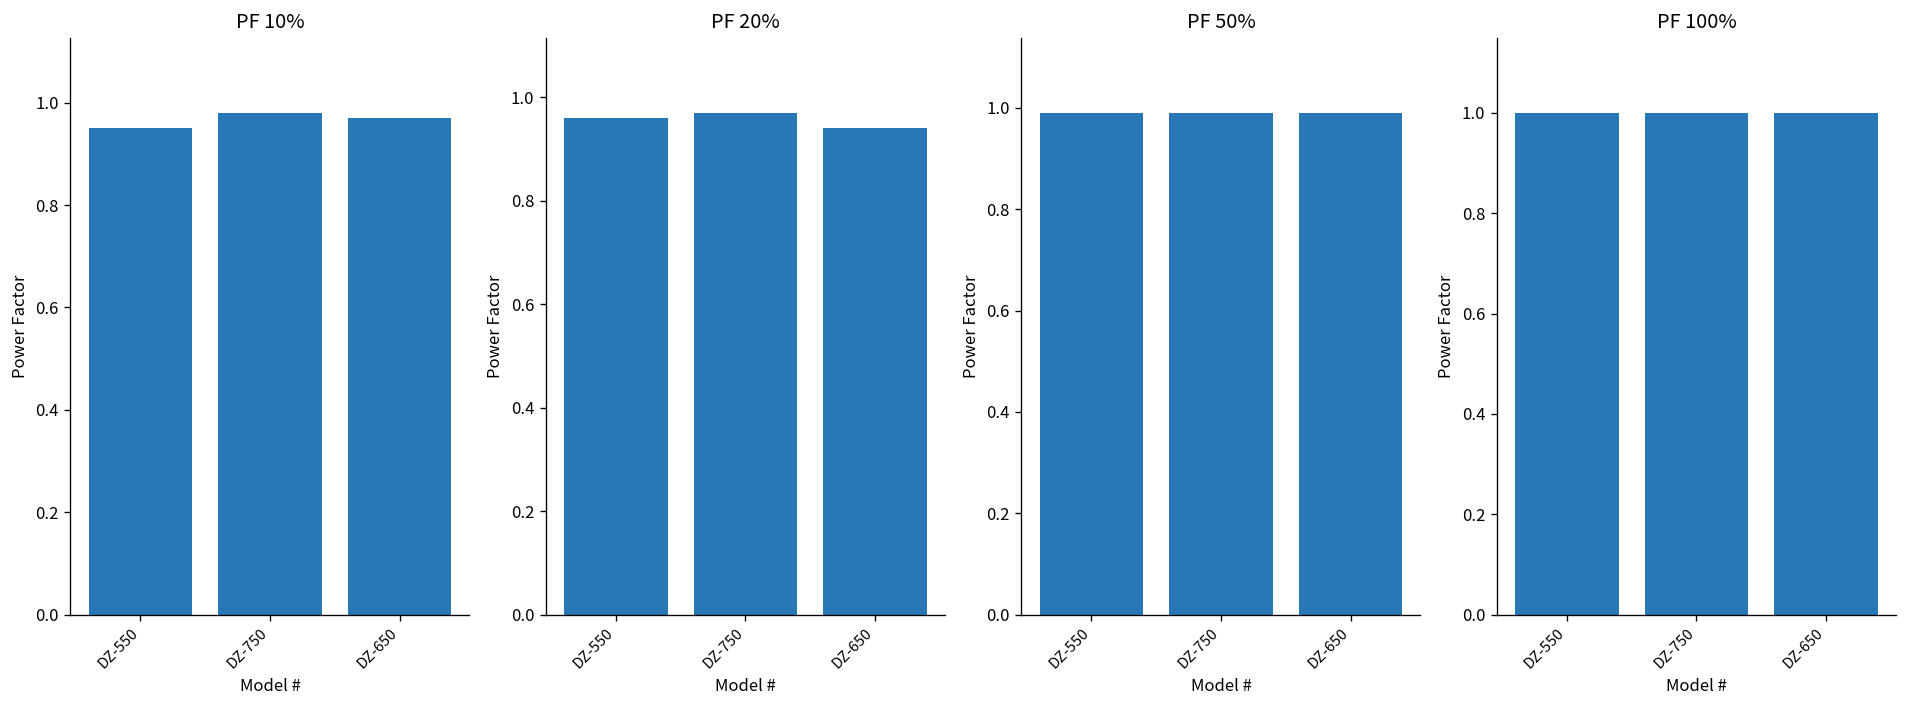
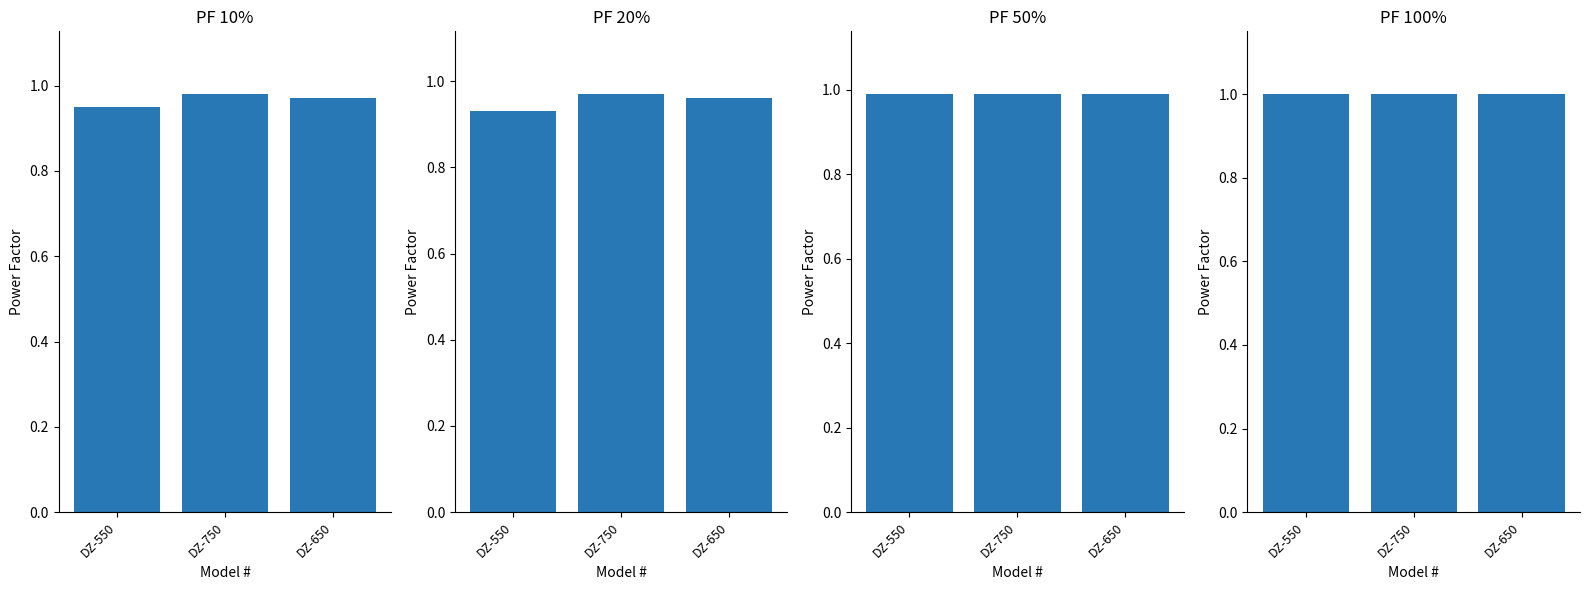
PF 20%, DZ-550: 0.96 -> 0.93
PF 20%, DZ-650: 0.94 -> 0.96
